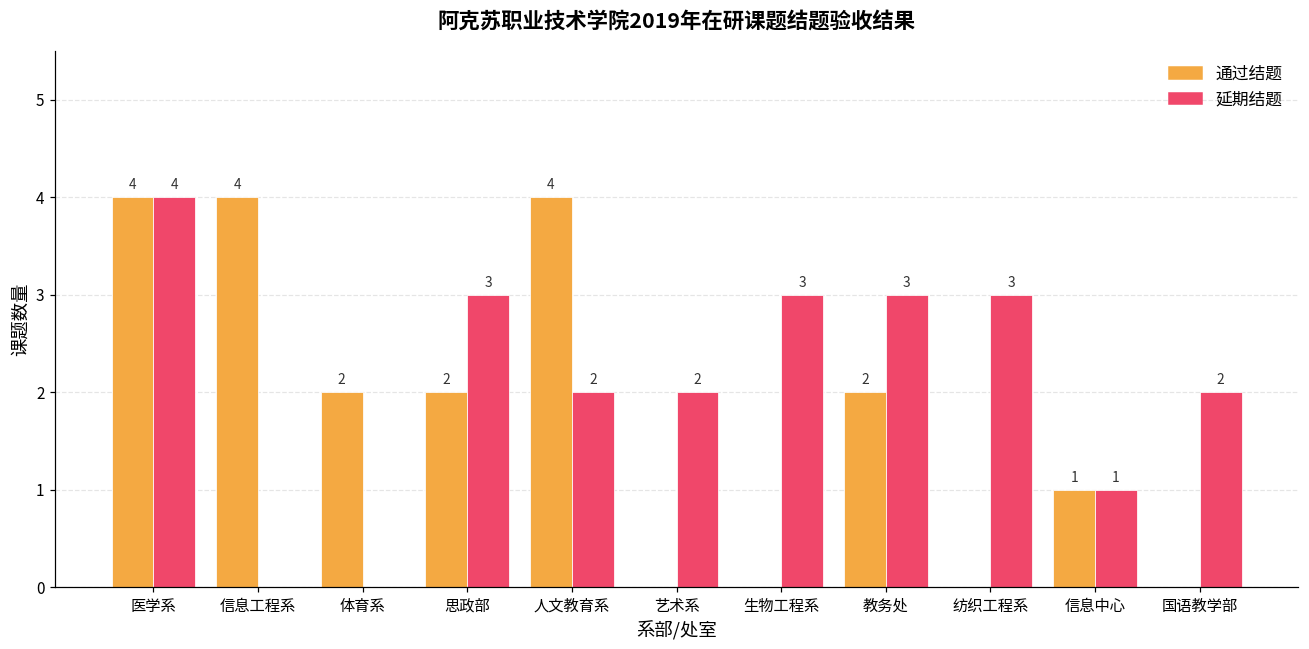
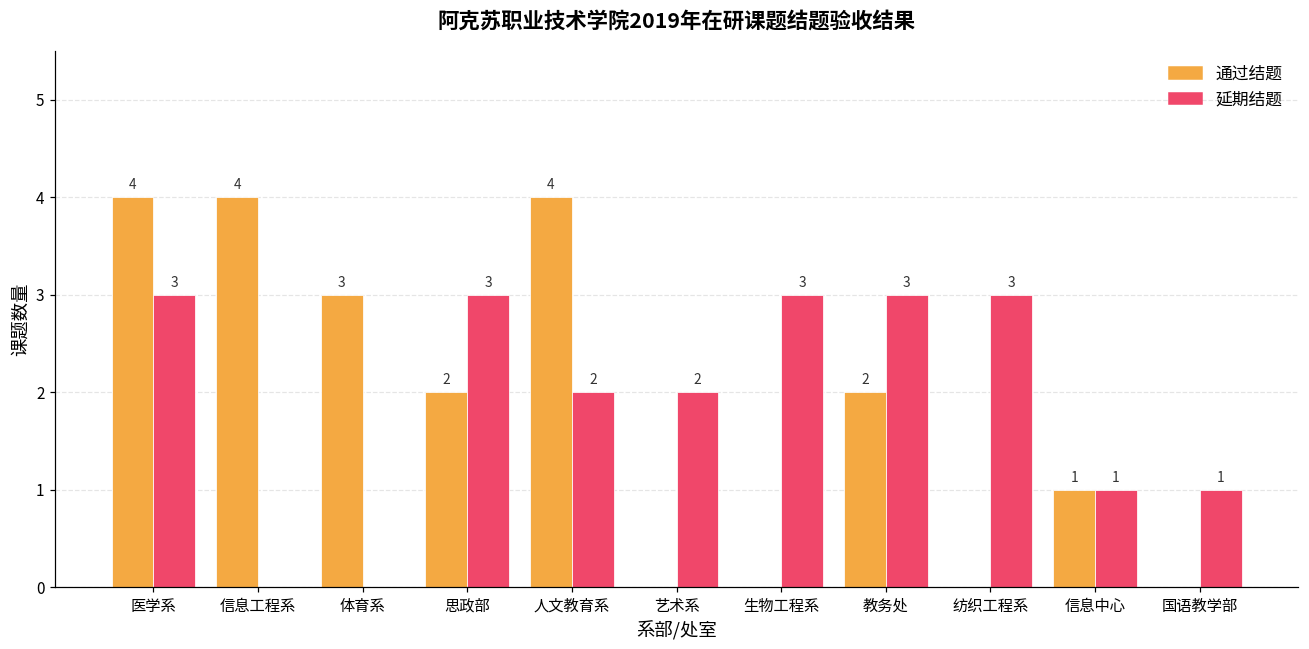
延期结题, 医学系: 4 -> 3
通过结题, 体育系: 2 -> 3
延期结题, 国语教学部: 2 -> 1
